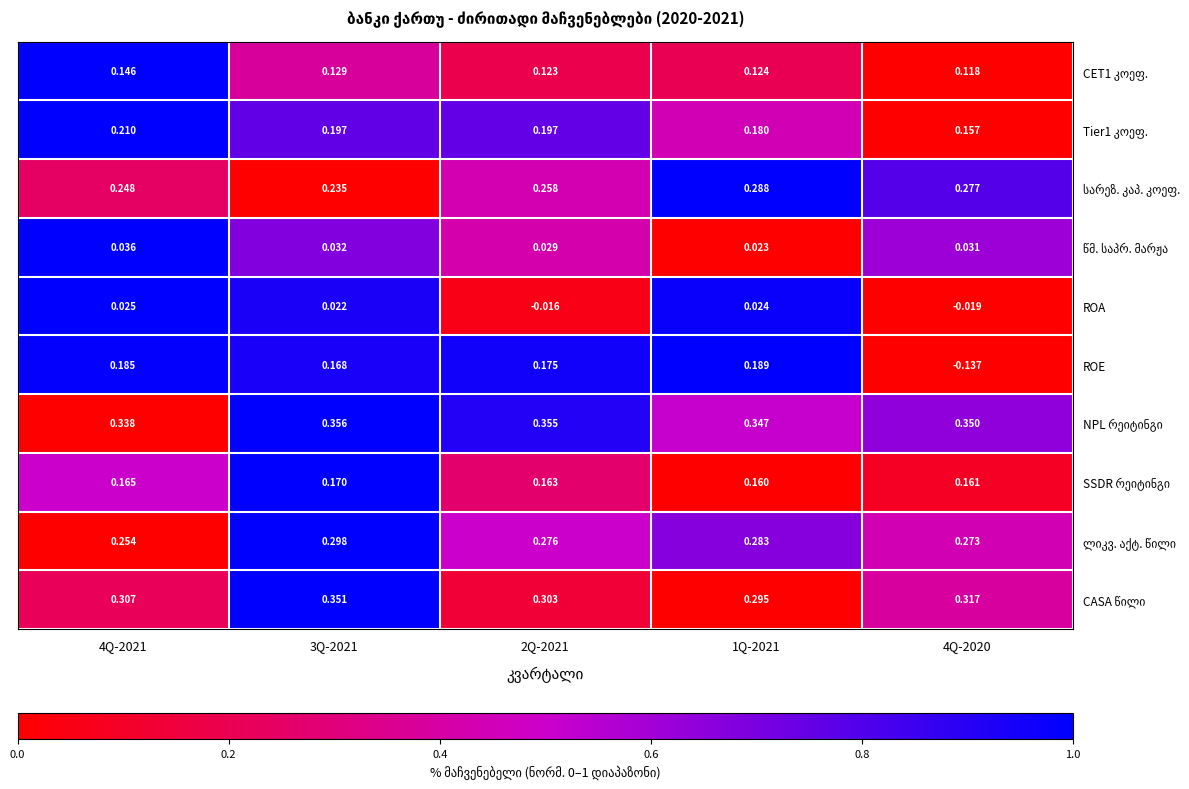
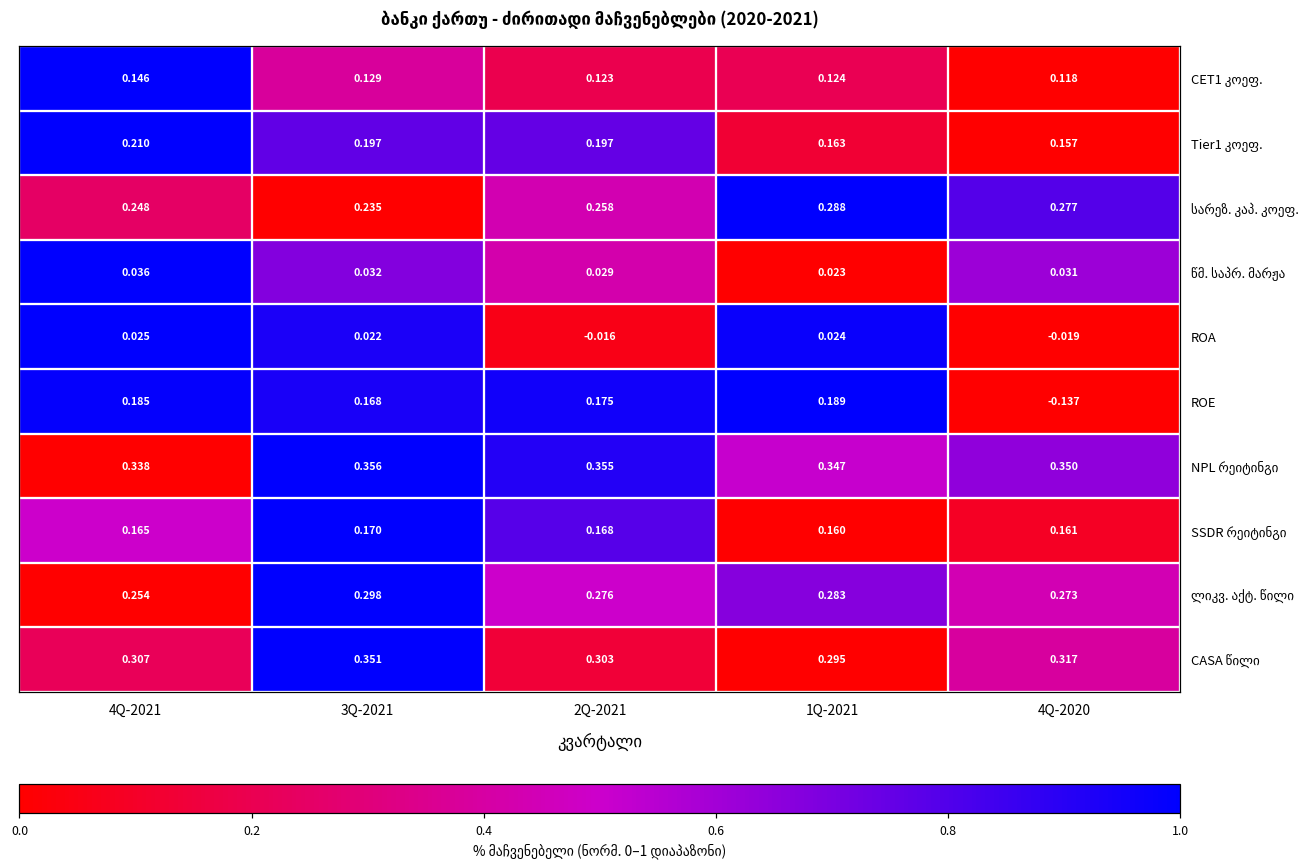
Tier1 კოეფ., 1Q-2021: 0.180 -> 0.163
SSDR რეიტინგი, 2Q-2021: 0.163 -> 0.168
